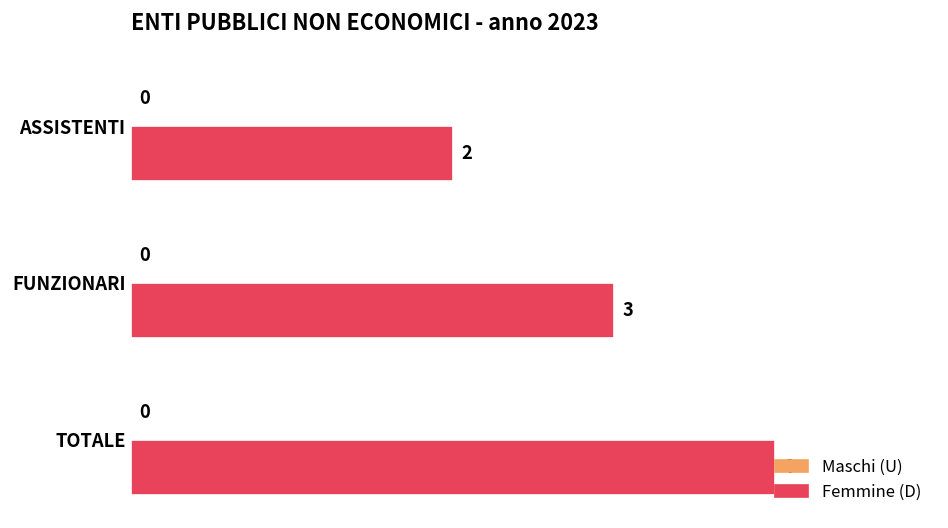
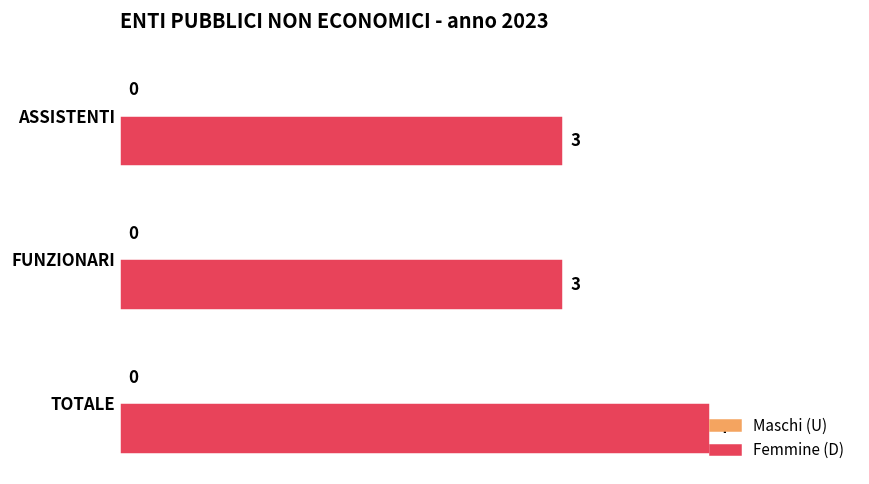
Femmine (D), ASSISTENTI: 2 -> 3
